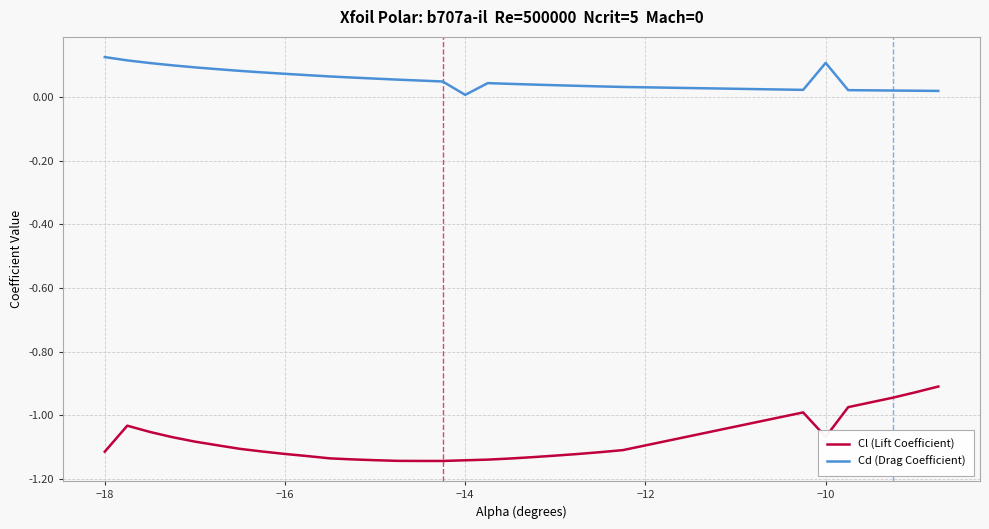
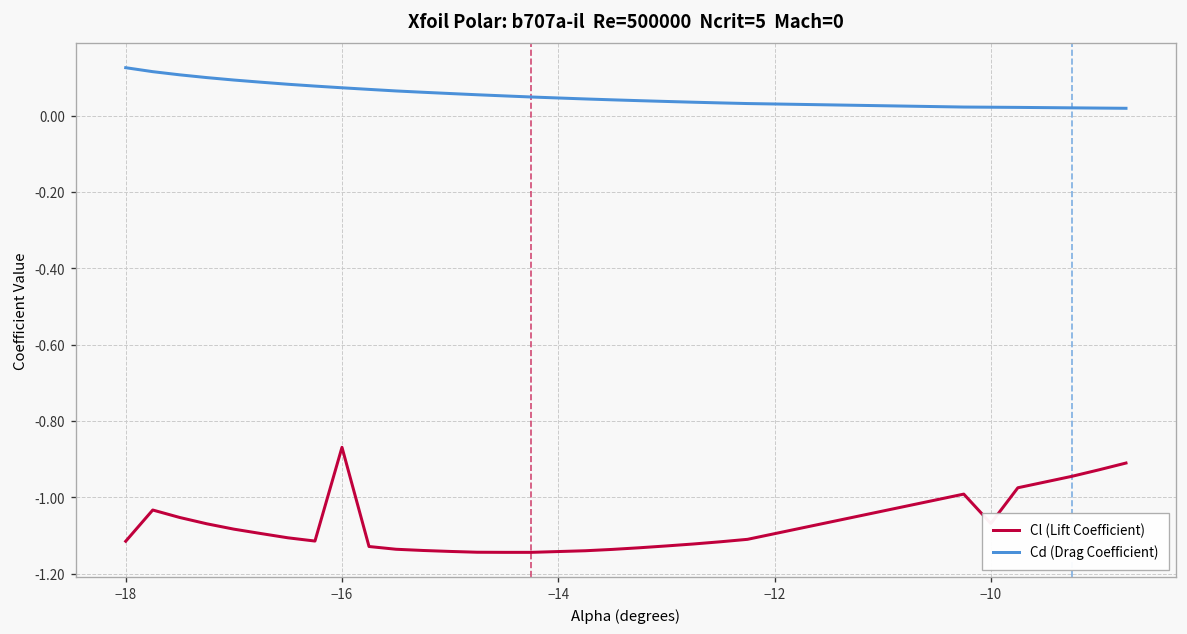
Cl (Lift Coefficient), −16: -1.12 -> -0.87
Cd (Drag Coefficient), −14: 0.01 -> 0.05
Cd (Drag Coefficient), −10: 0.11 -> 0.02
